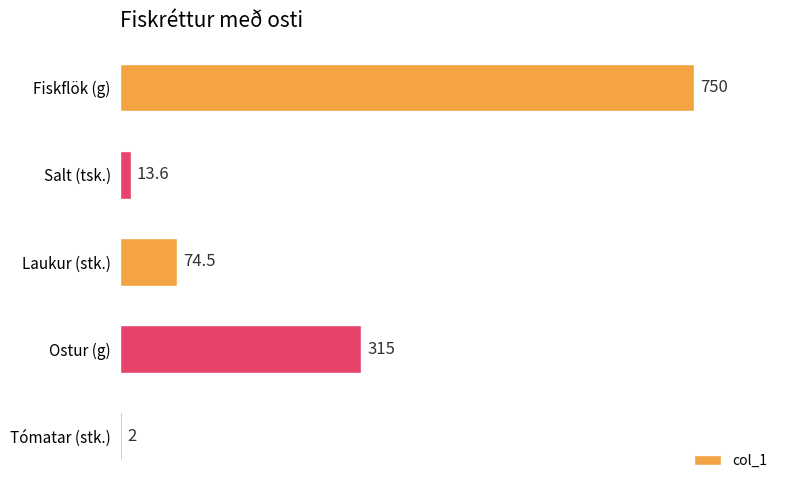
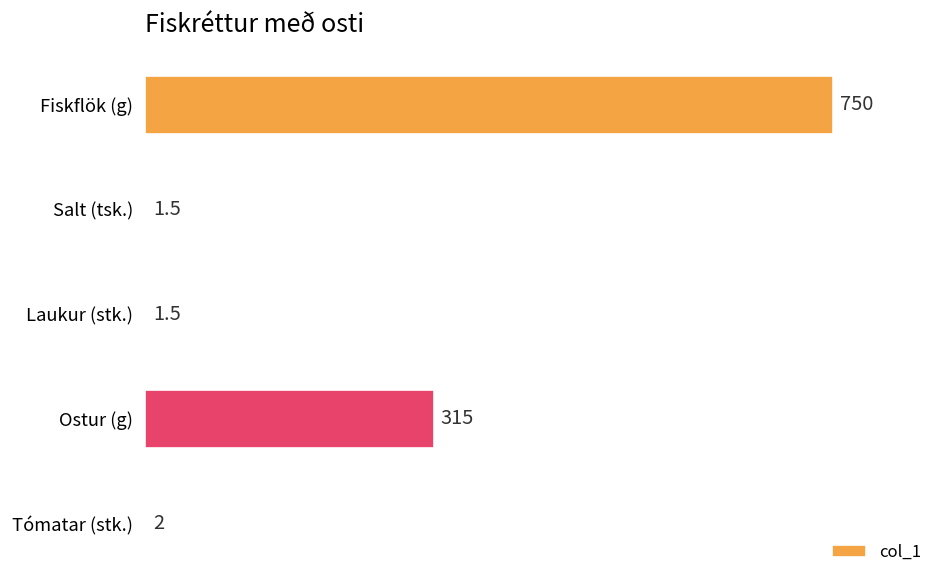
Salt (tsk.): 13.6 -> 1.5
Laukur (stk.): 74.5 -> 1.5
